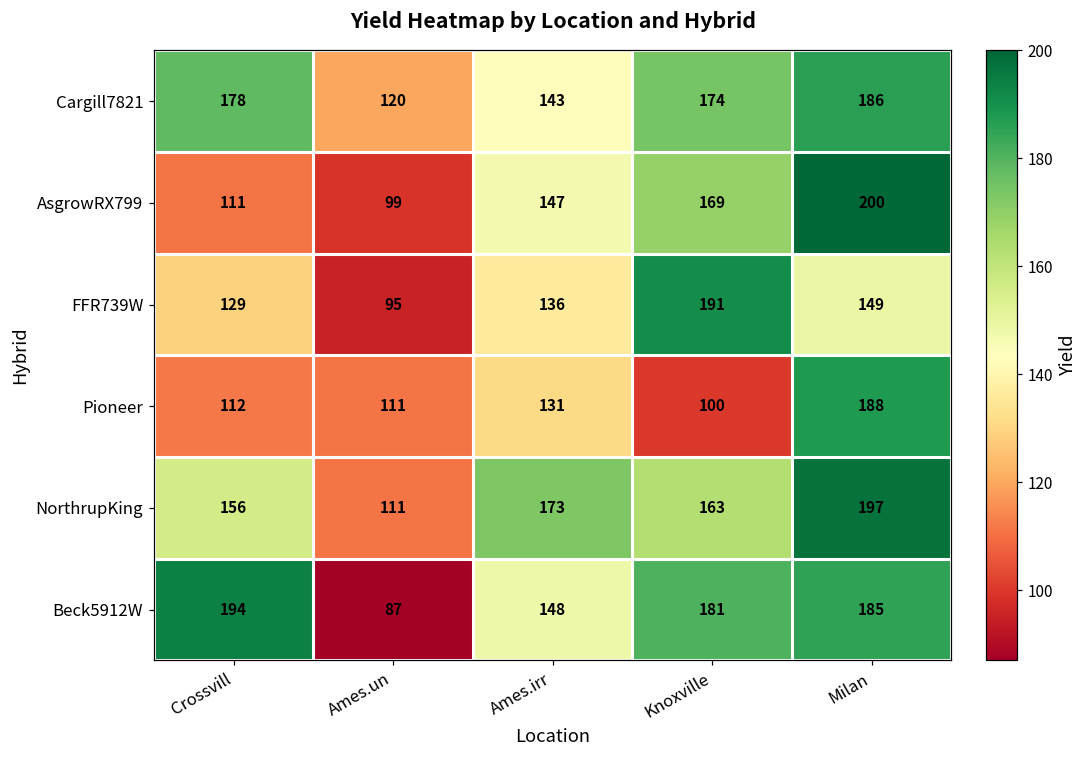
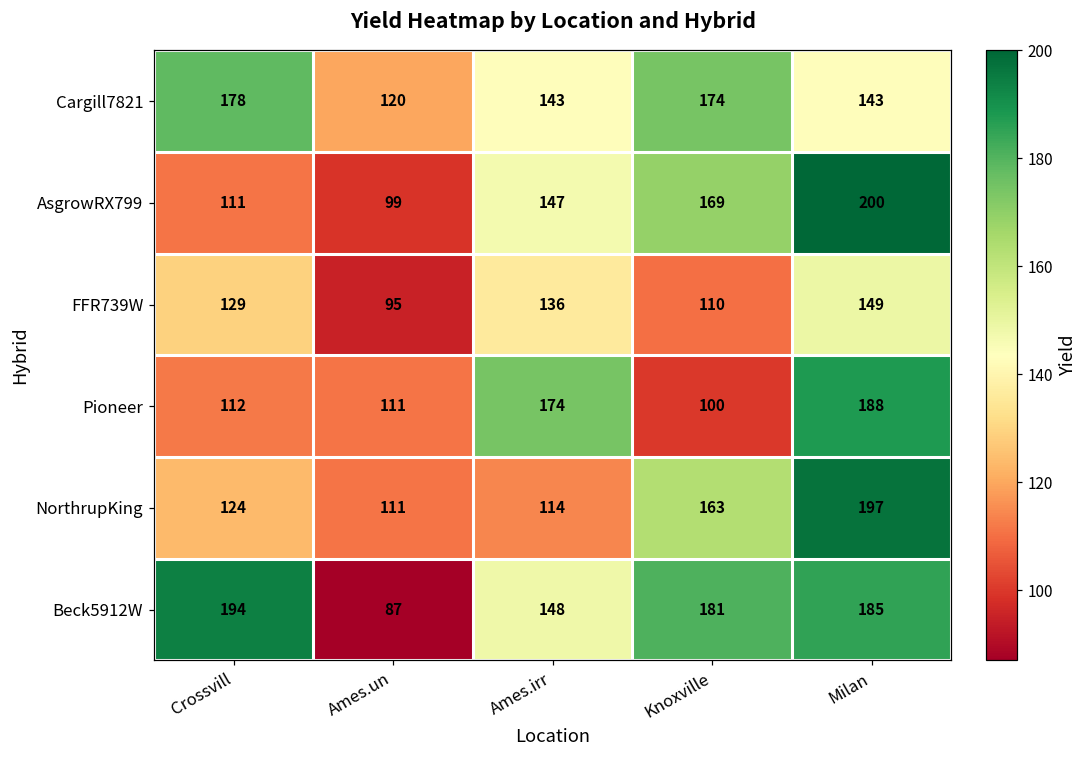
Cargill7821, Milan: 186 -> 143
FFR739W, Knoxville: 191 -> 110
Pioneer, Ames.irr: 131 -> 174
NorthrupKing, Crossvill: 156 -> 124
NorthrupKing, Ames.irr: 173 -> 114
